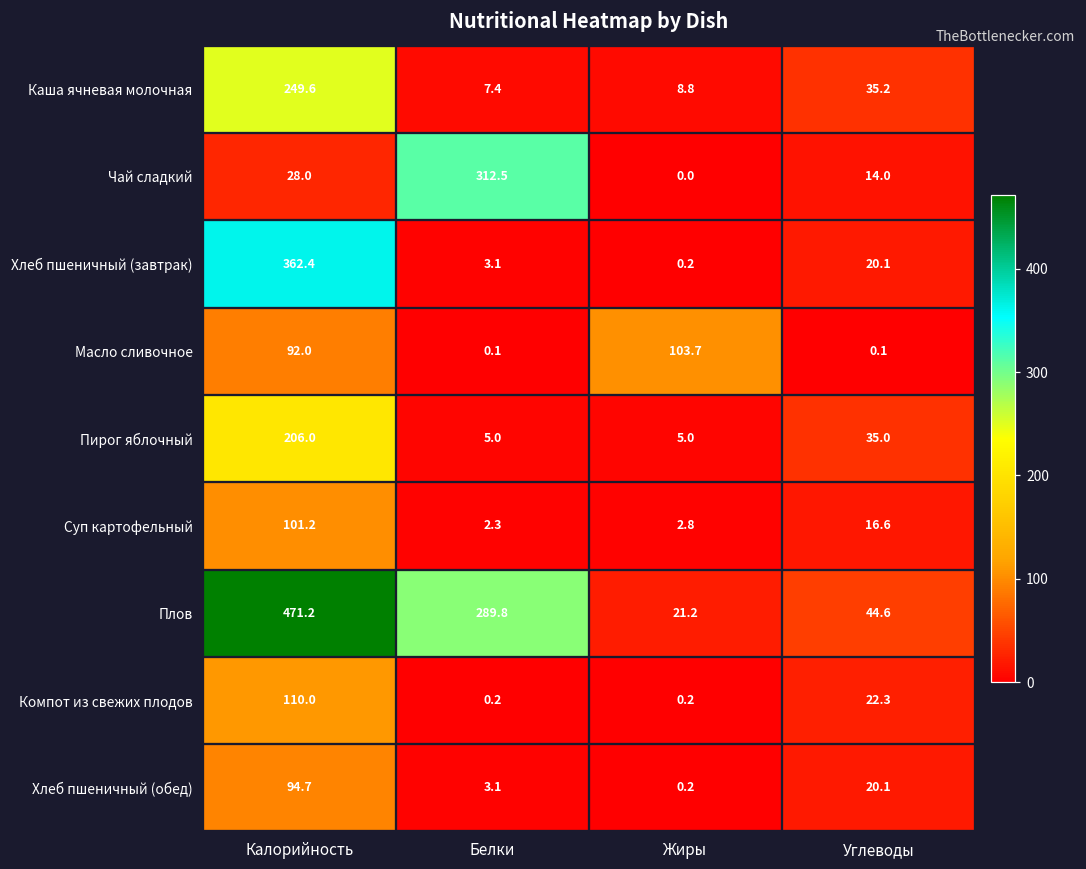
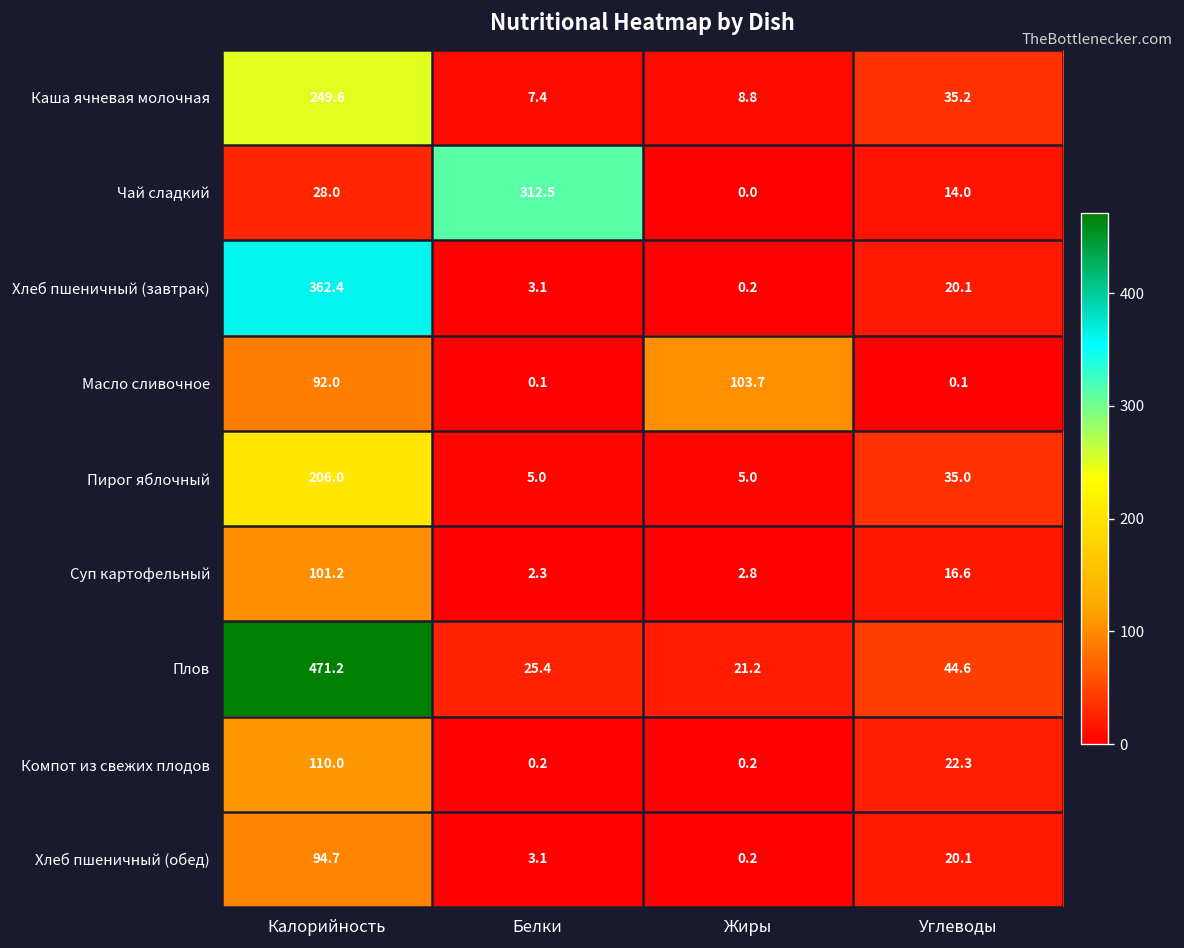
Плов, Белки: 289.8 -> 25.4
